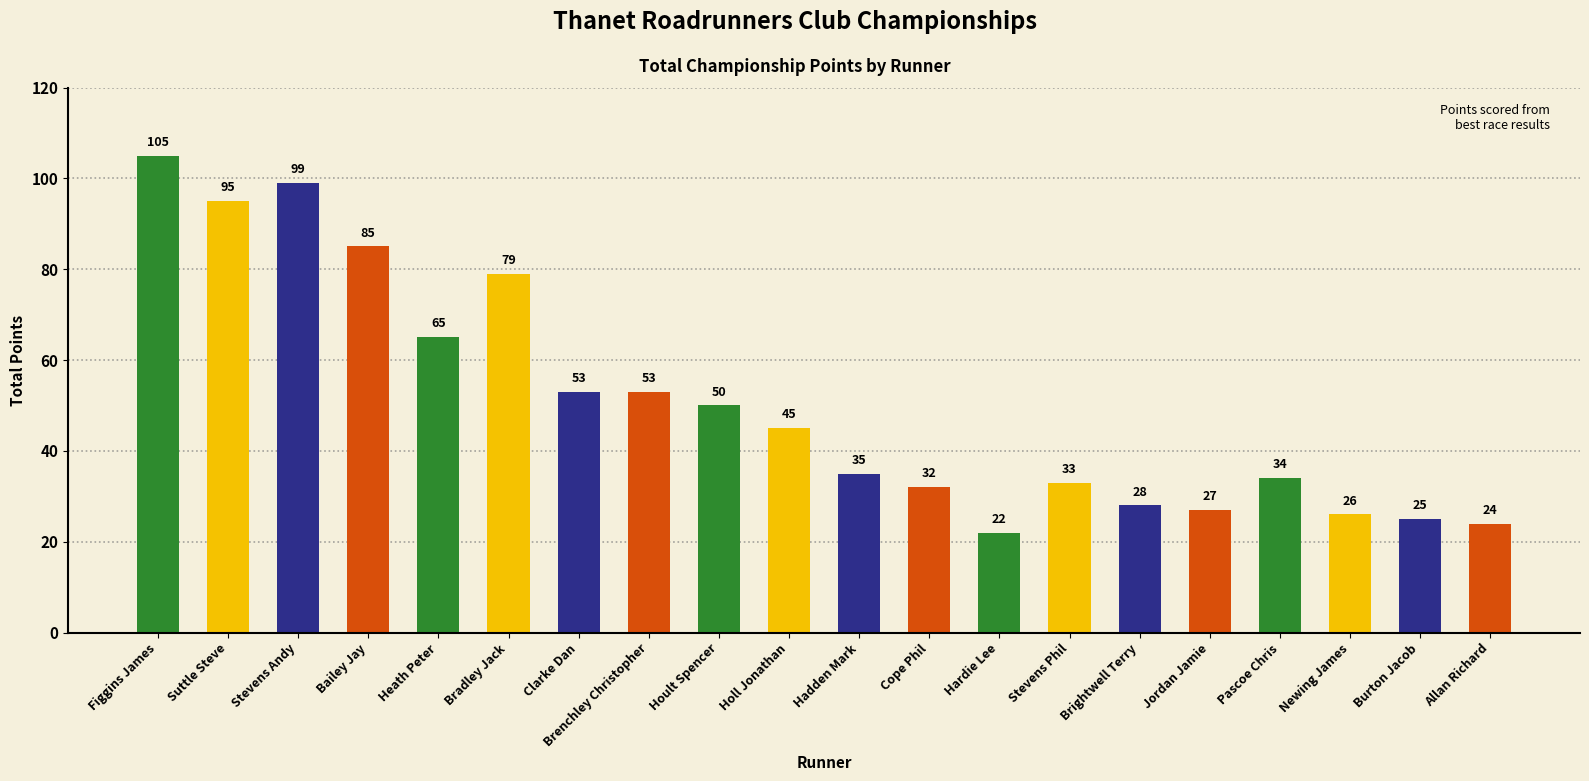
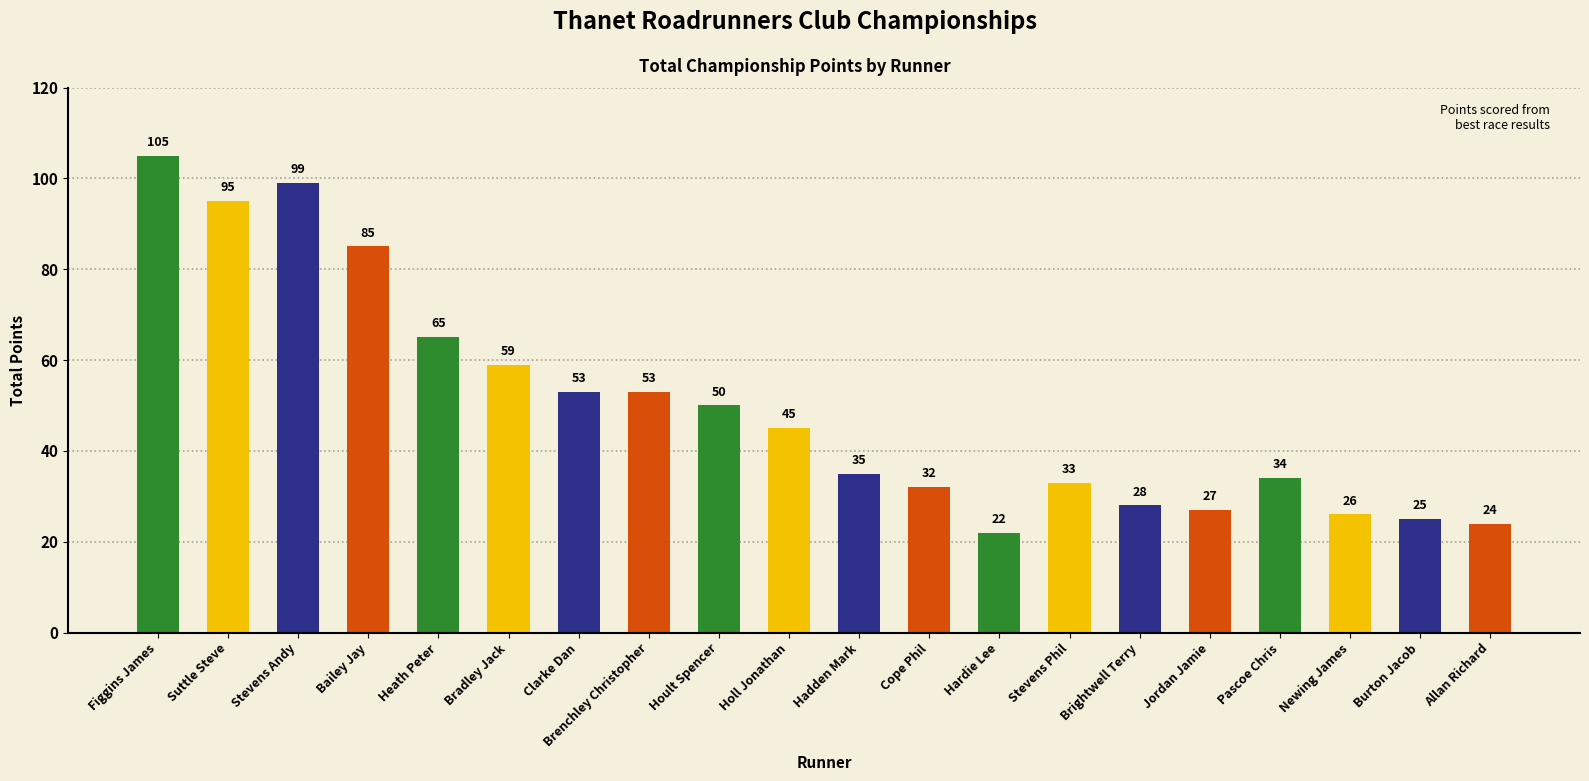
Bradley Jack: 79 -> 59
